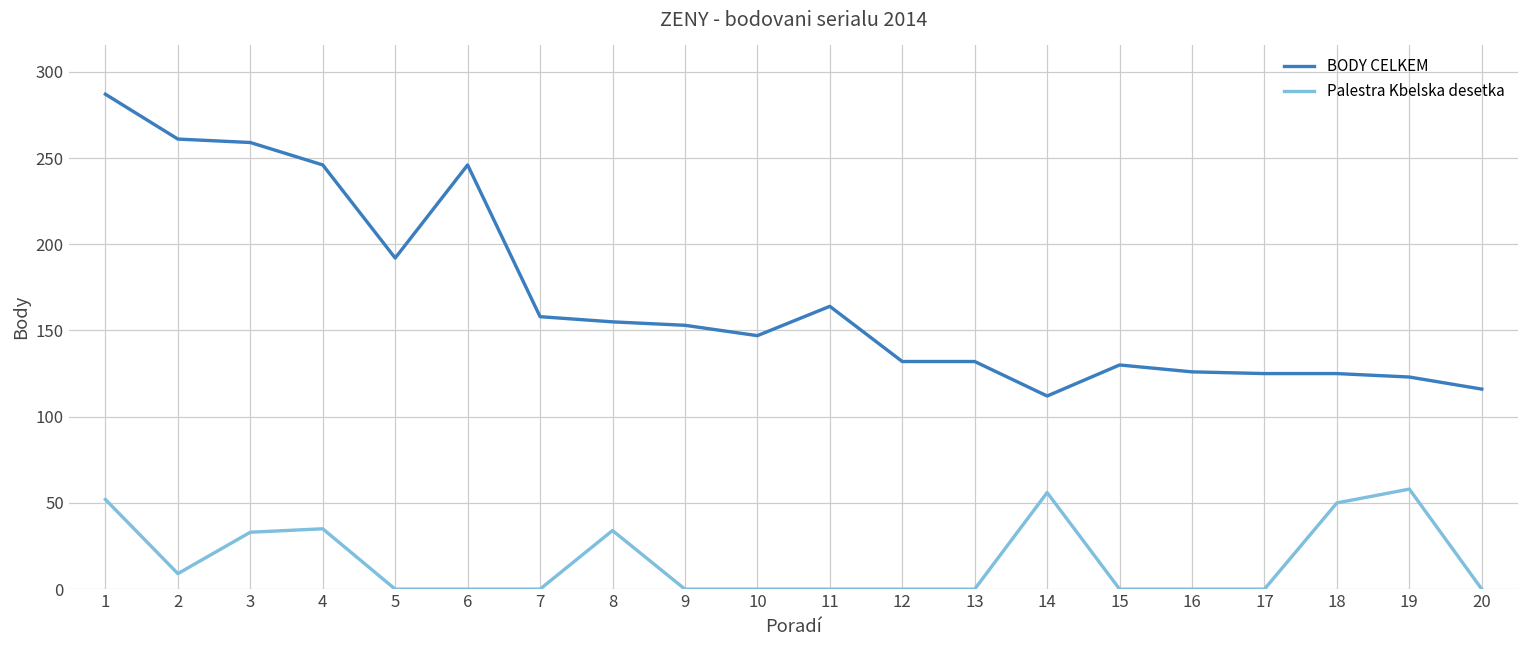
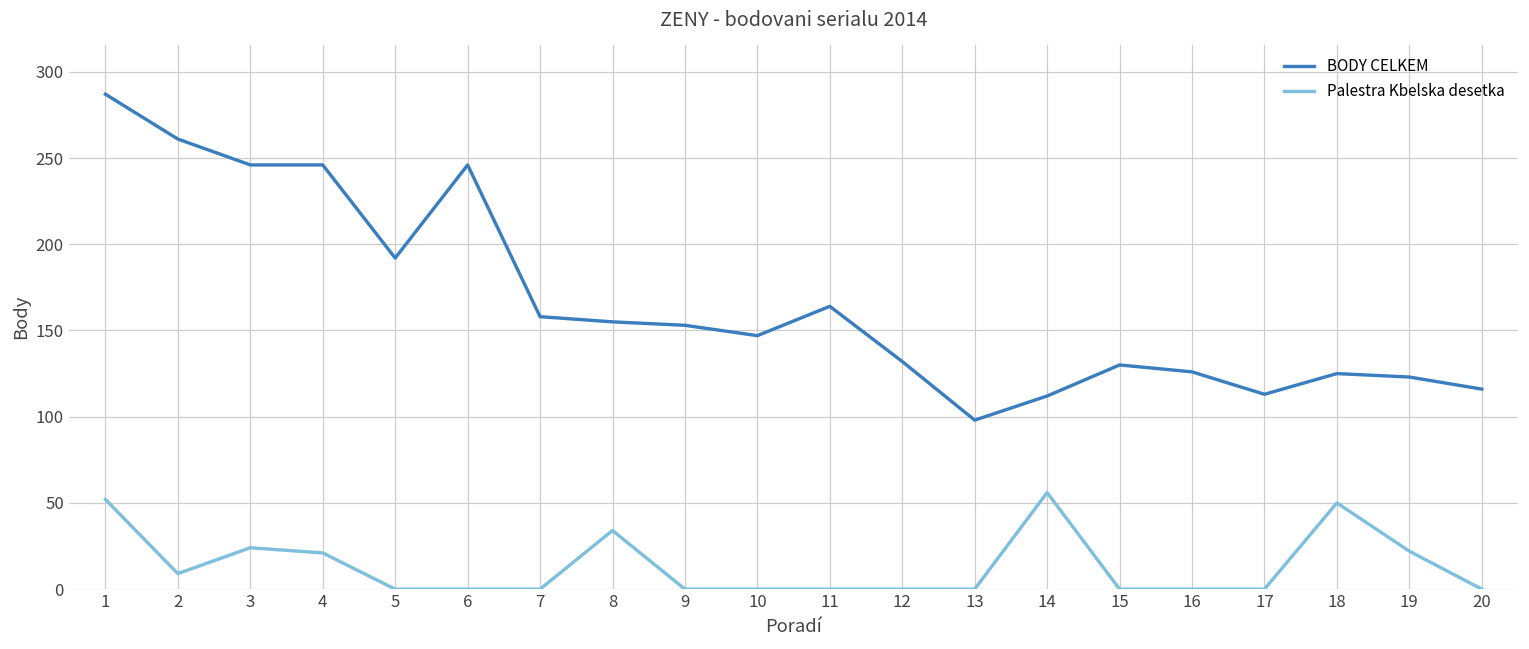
BODY CELKEM, 3: 259 -> 246
Palestra Kbelska desetka, 3: 33 -> 24
Palestra Kbelska desetka, 4: 35 -> 21
BODY CELKEM, 13: 132 -> 98
BODY CELKEM, 17: 125 -> 113
Palestra Kbelska desetka, 19: 58 -> 22
